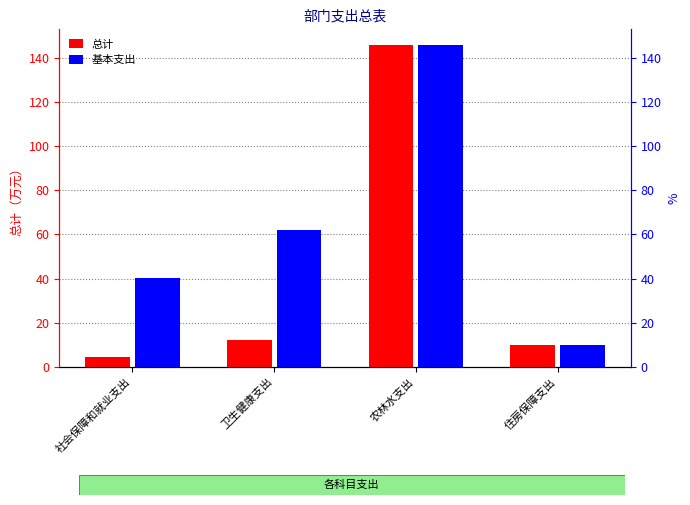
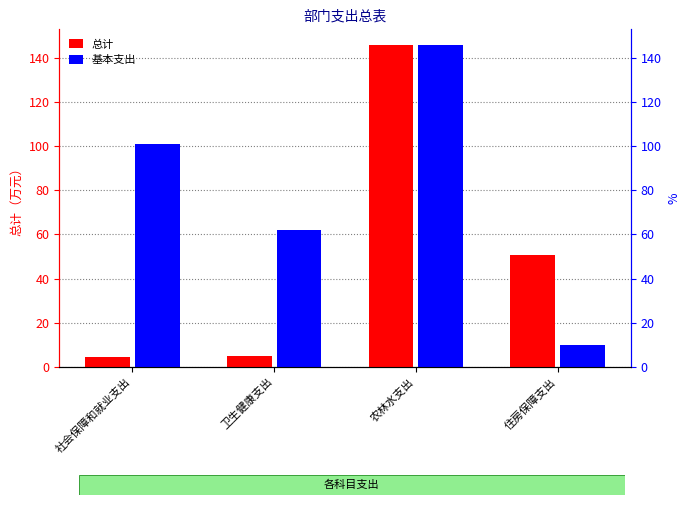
基本支出, 社会保障和就业支出: 40 -> 101
总计, 卫生健康支出: 12 -> 5
总计, 住房保障支出: 10 -> 51
